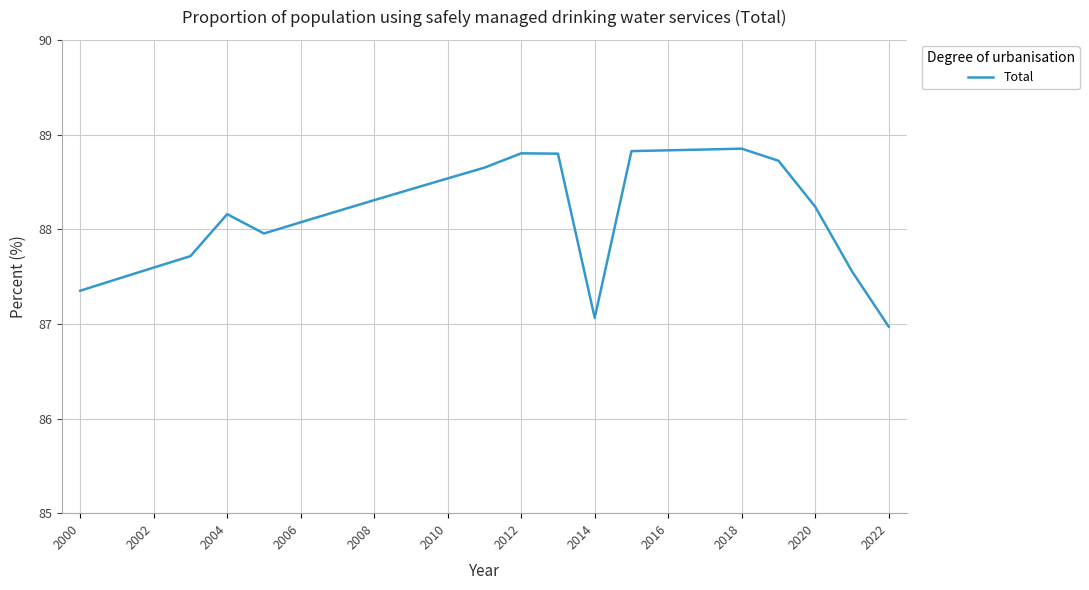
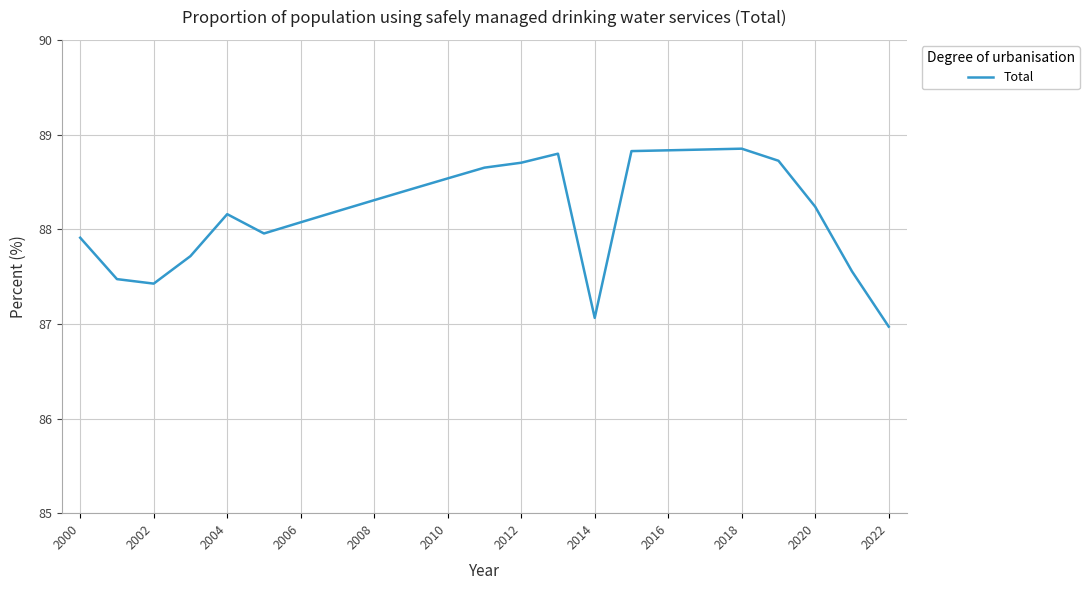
2000: 87.4 -> 87.9
2002: 87.6 -> 87.4
2012: 88.8 -> 88.7
